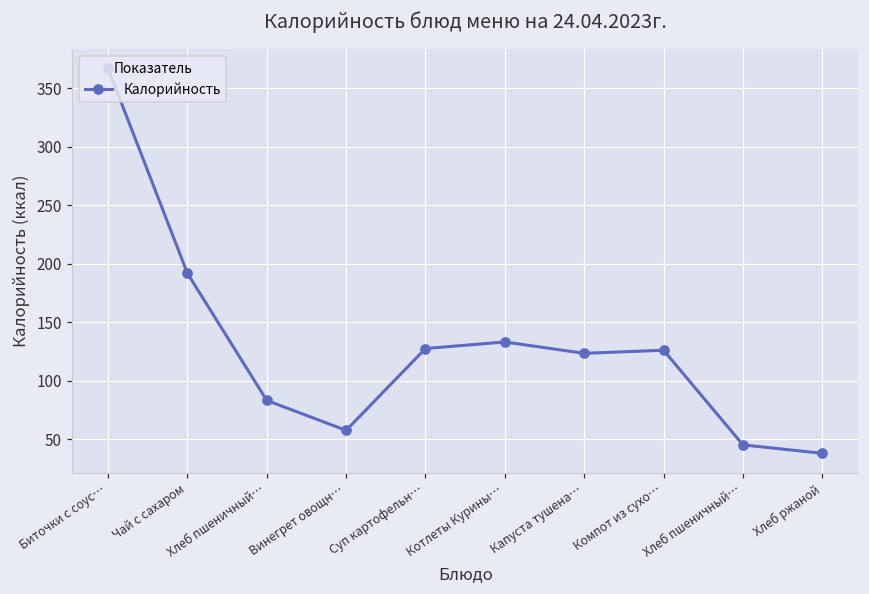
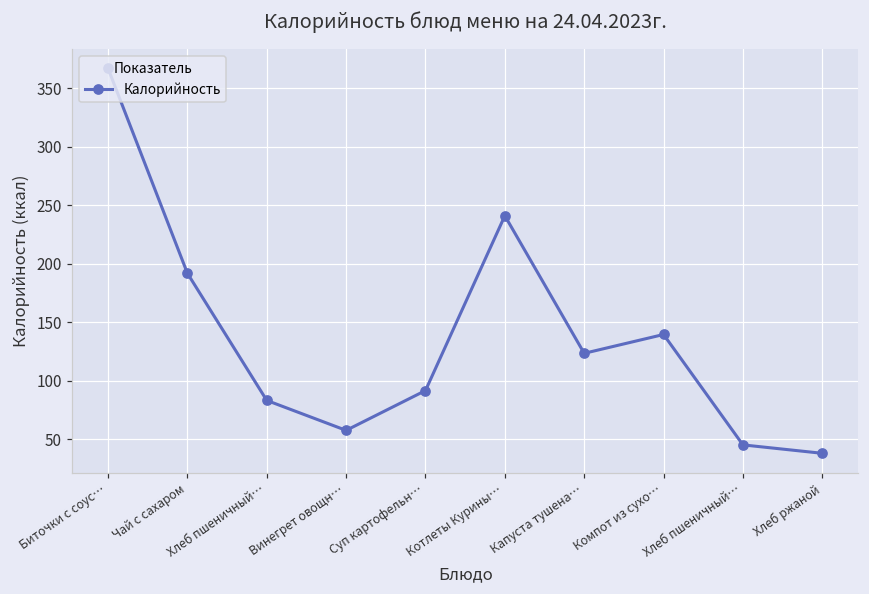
Суп картофельн…: 128 -> 92
Котлеты Курины…: 133 -> 241
Компот из сухо…: 126 -> 140
